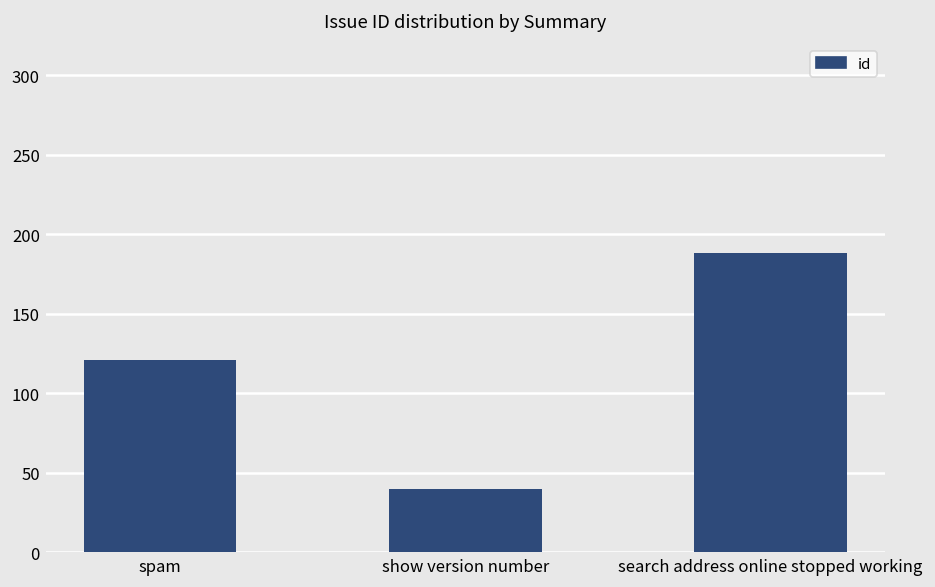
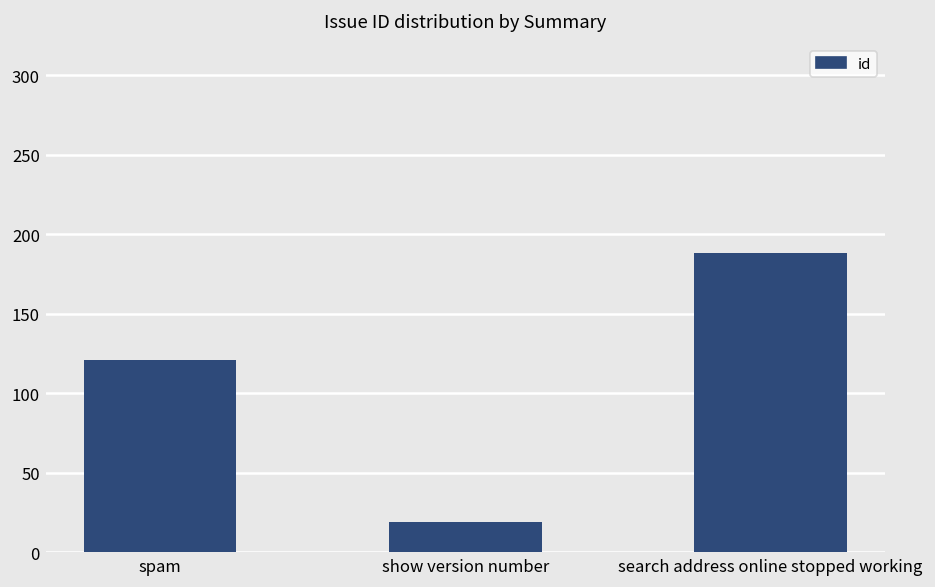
show version number: 40 -> 19
